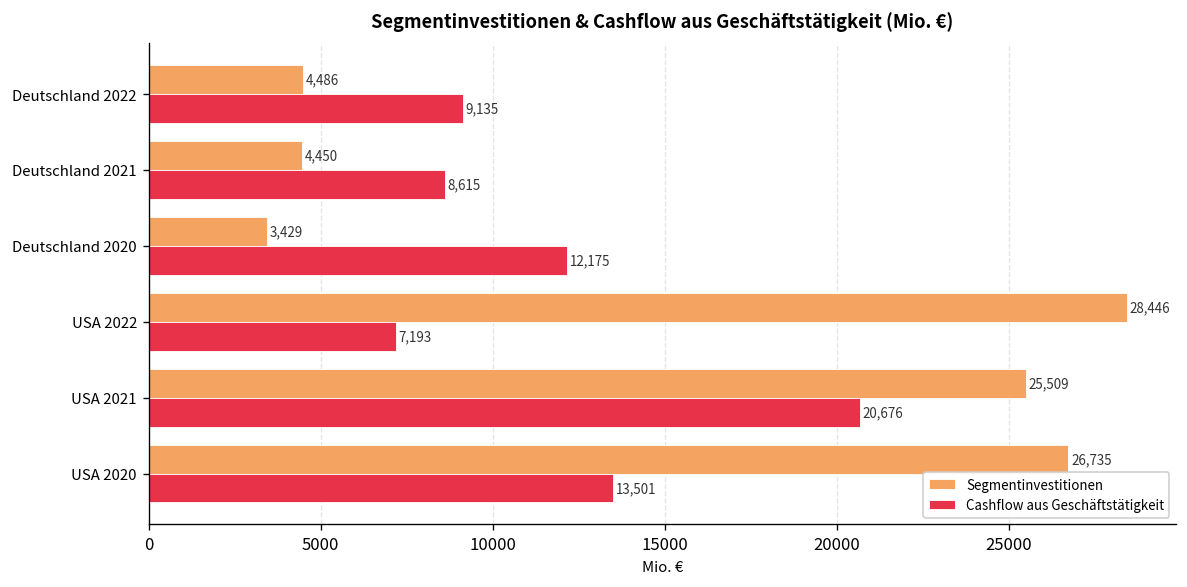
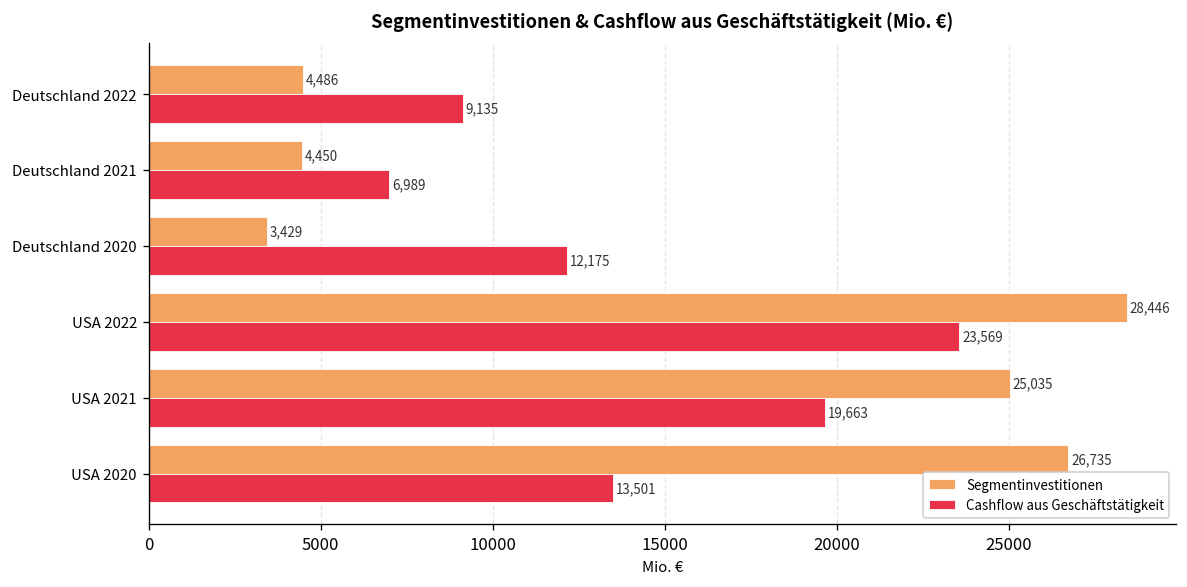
Cashflow aus Geschäftstätigkeit, Deutschland 2021: 8,615 -> 6,989
Cashflow aus Geschäftstätigkeit, USA 2022: 7,193 -> 23,569
Segmentinvestitionen, USA 2021: 25,509 -> 25,035
Cashflow aus Geschäftstätigkeit, USA 2021: 20,676 -> 19,663
